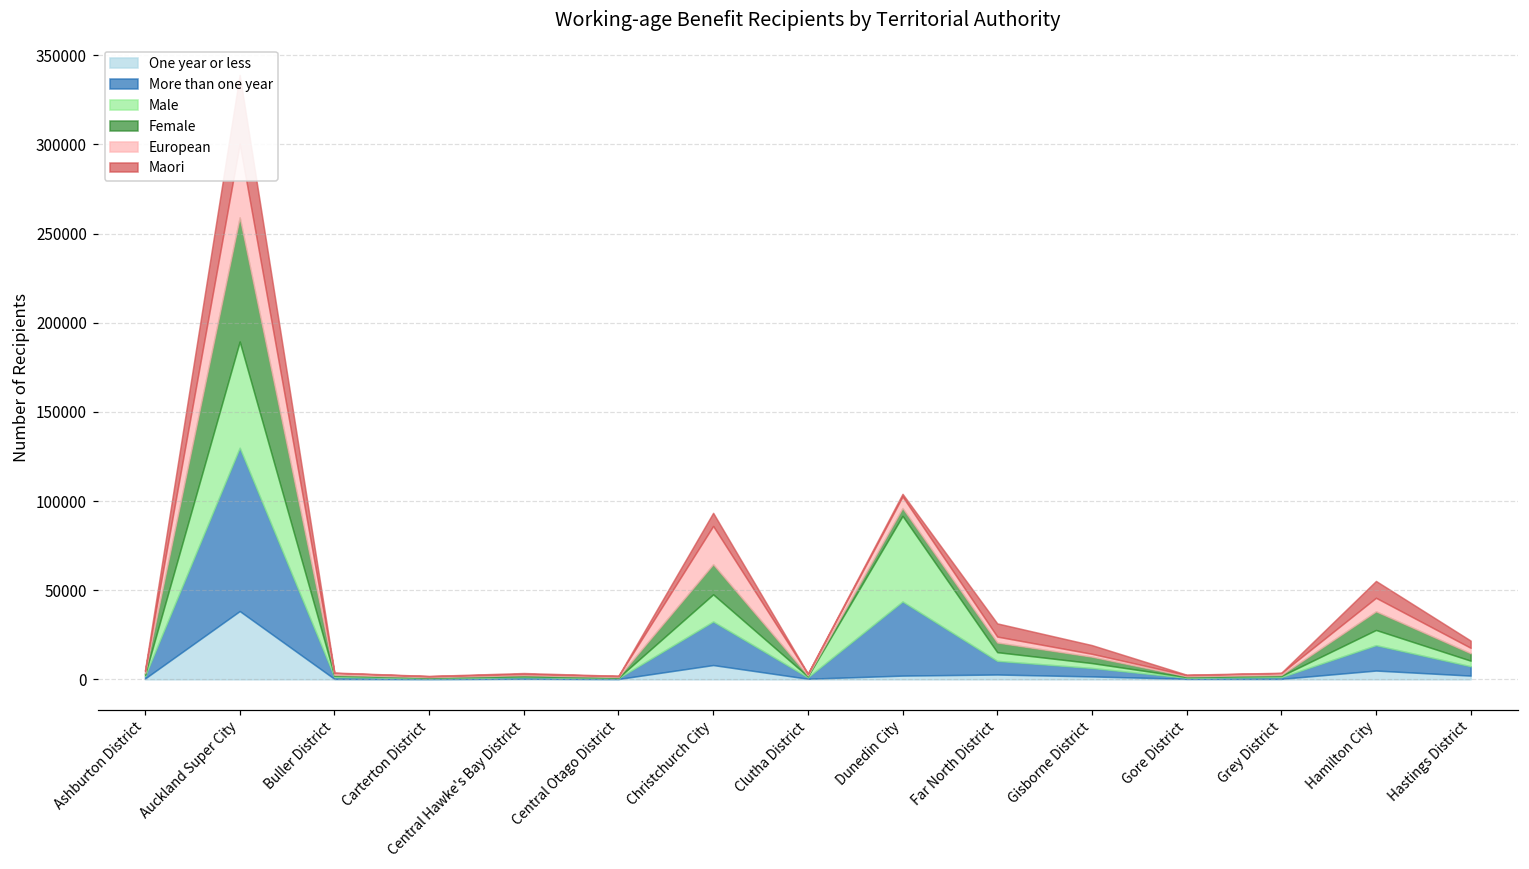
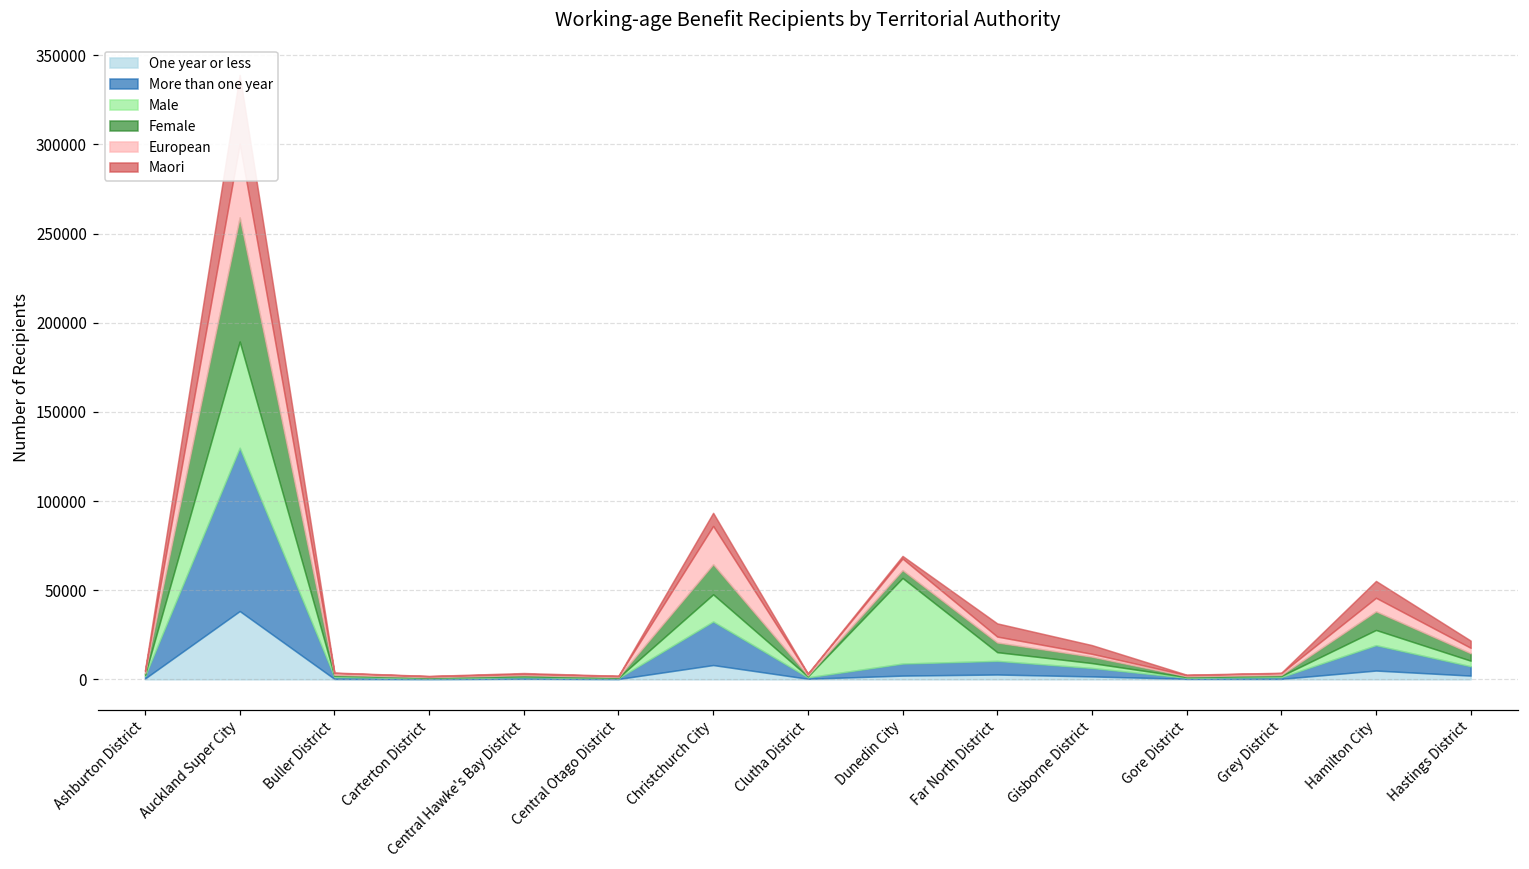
More than one year, Dunedin City: 42000 -> 7000
